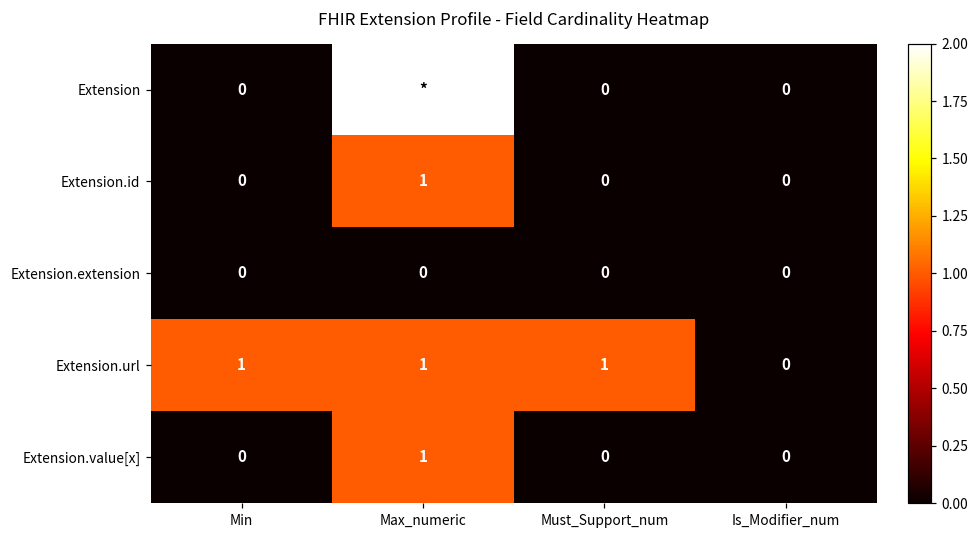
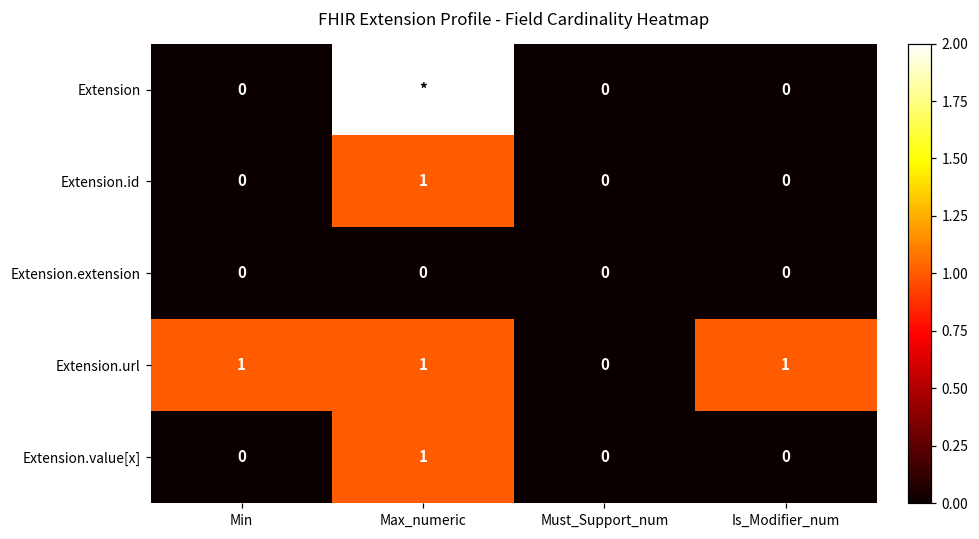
Extension.url, Must_Support_num: 1 -> 0
Extension.url, Is_Modifier_num: 0 -> 1
